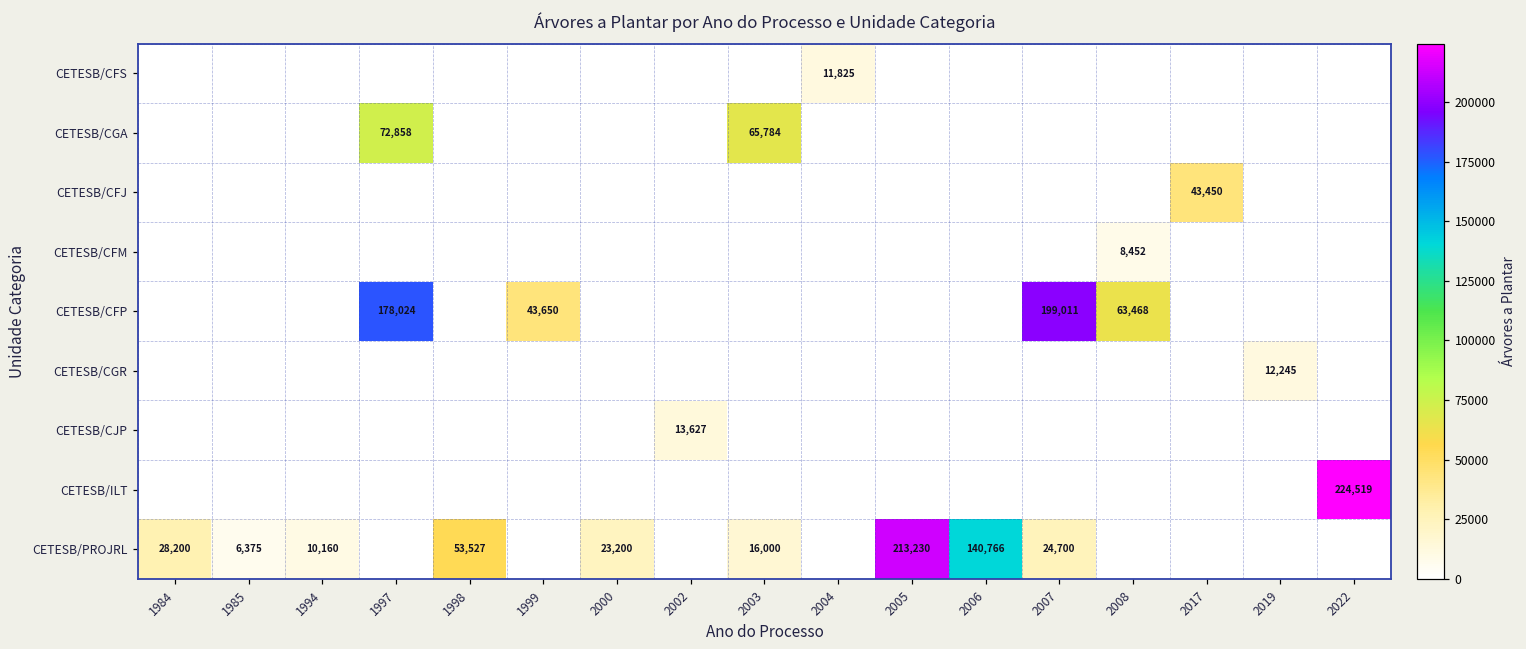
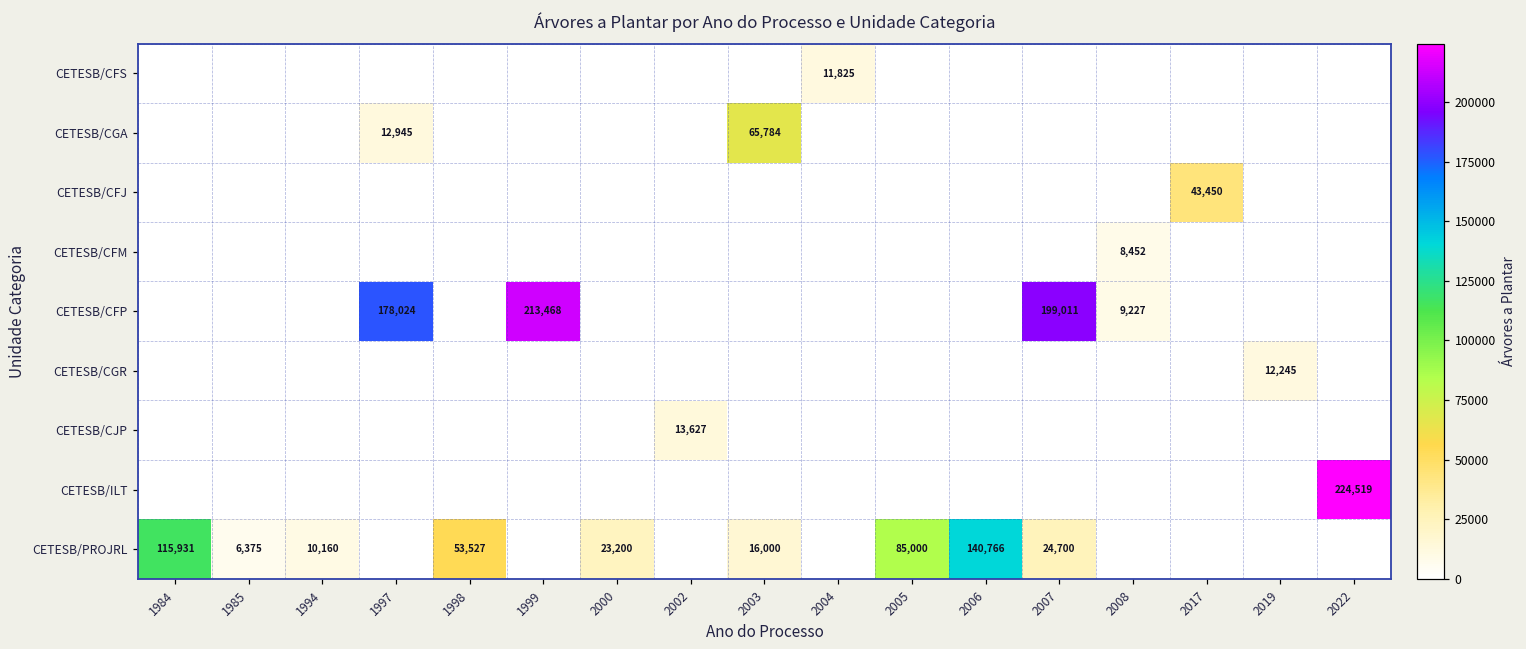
CETESB/CGA, 1997: 72,858 -> 12,945
CETESB/CFP, 1999: 43,650 -> 213,468
CETESB/CFP, 2008: 63,468 -> 9,227
CETESB/PROJRL, 1984: 28,200 -> 115,931
CETESB/PROJRL, 2005: 213,230 -> 85,000
